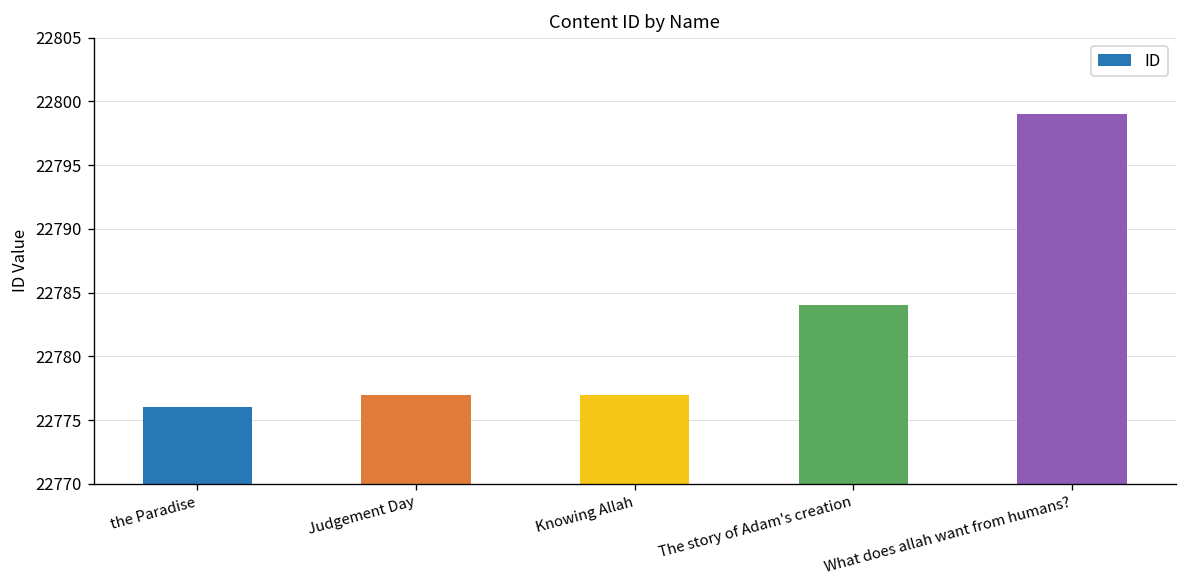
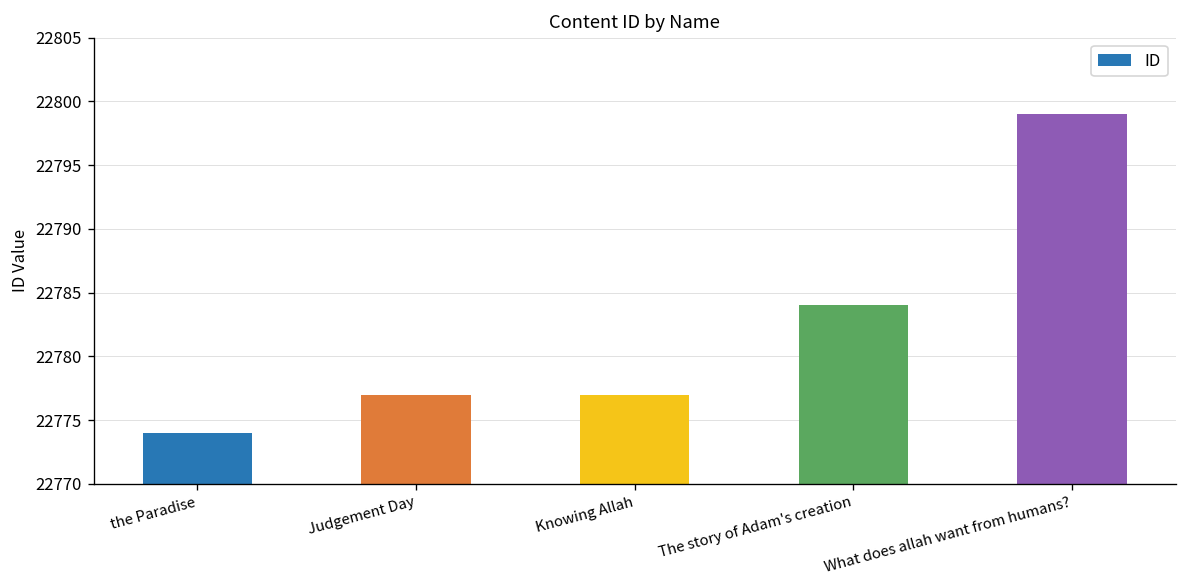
the Paradise: 22776 -> 22774
